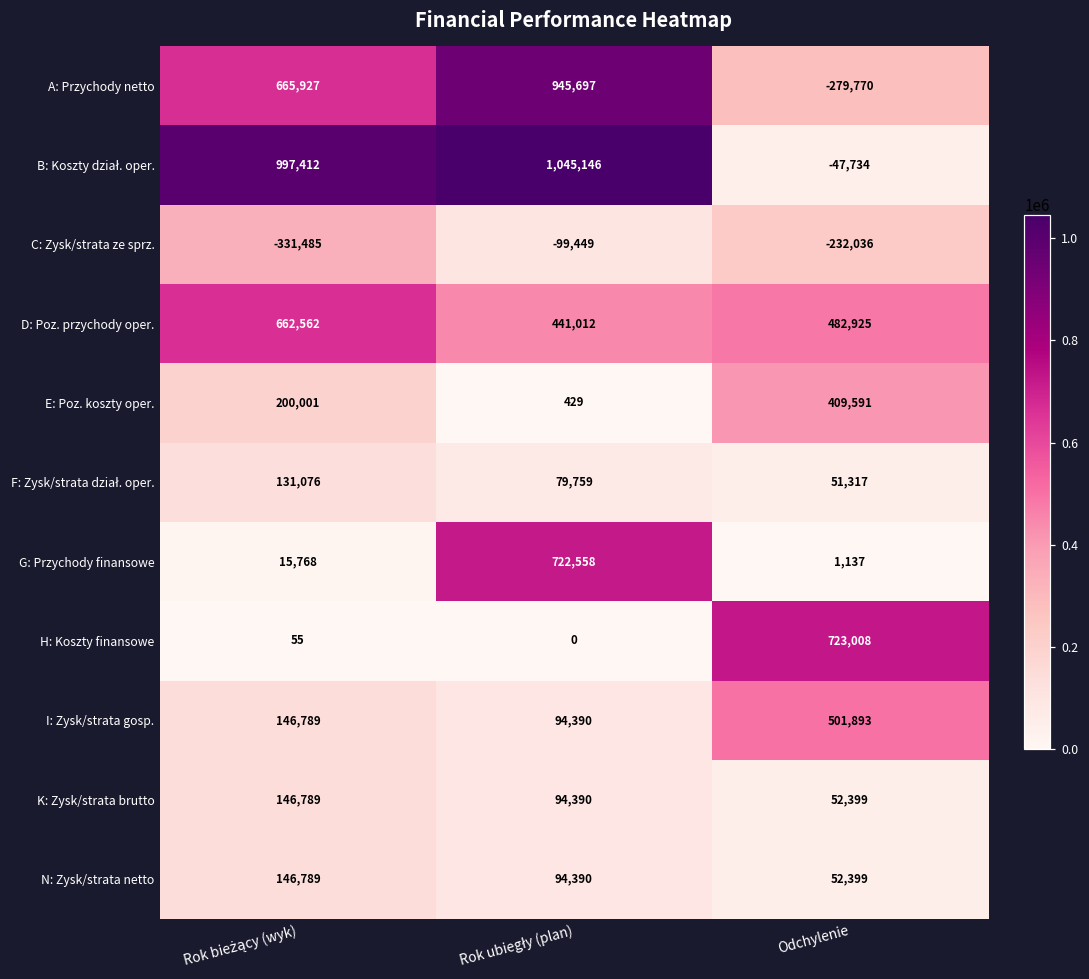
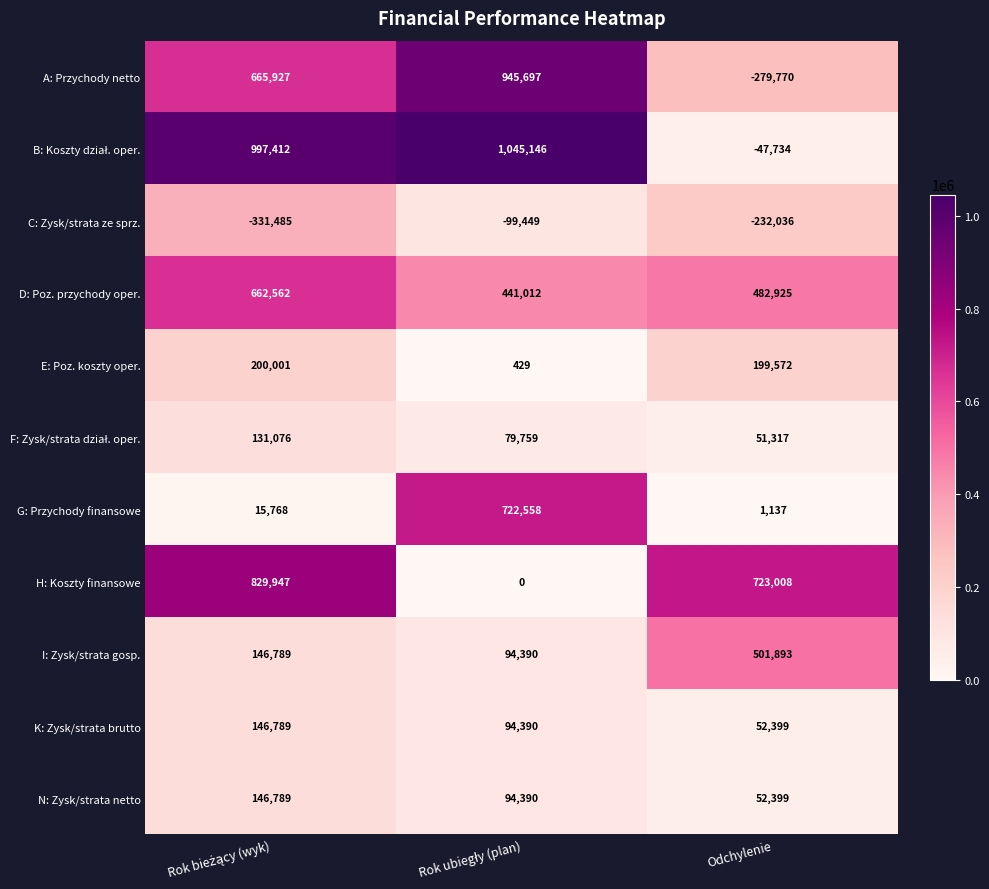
E: Poz. koszty oper., Odchylenie: 409,591 -> 199,572
H: Koszty finansowe, Rok bieżący (wyk): 55 -> 829,947
